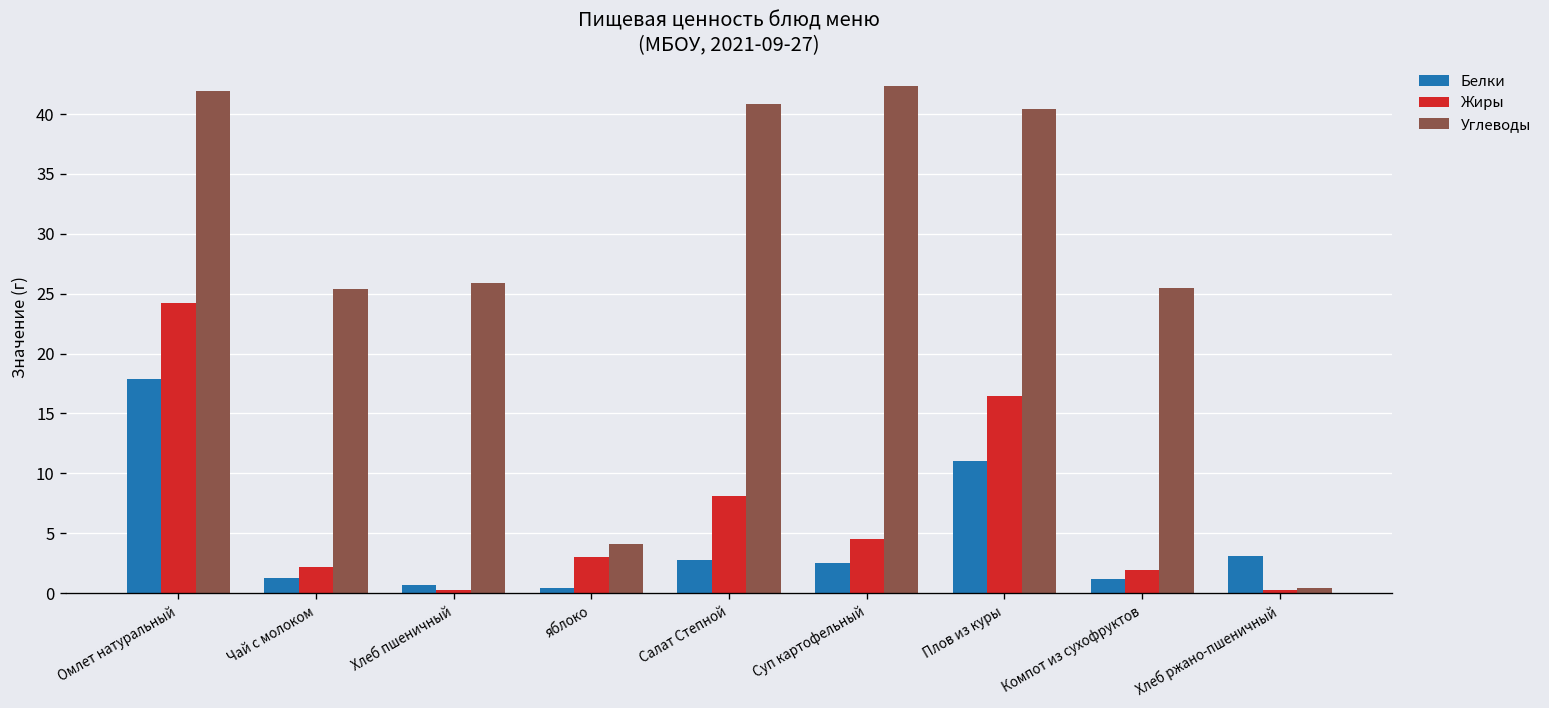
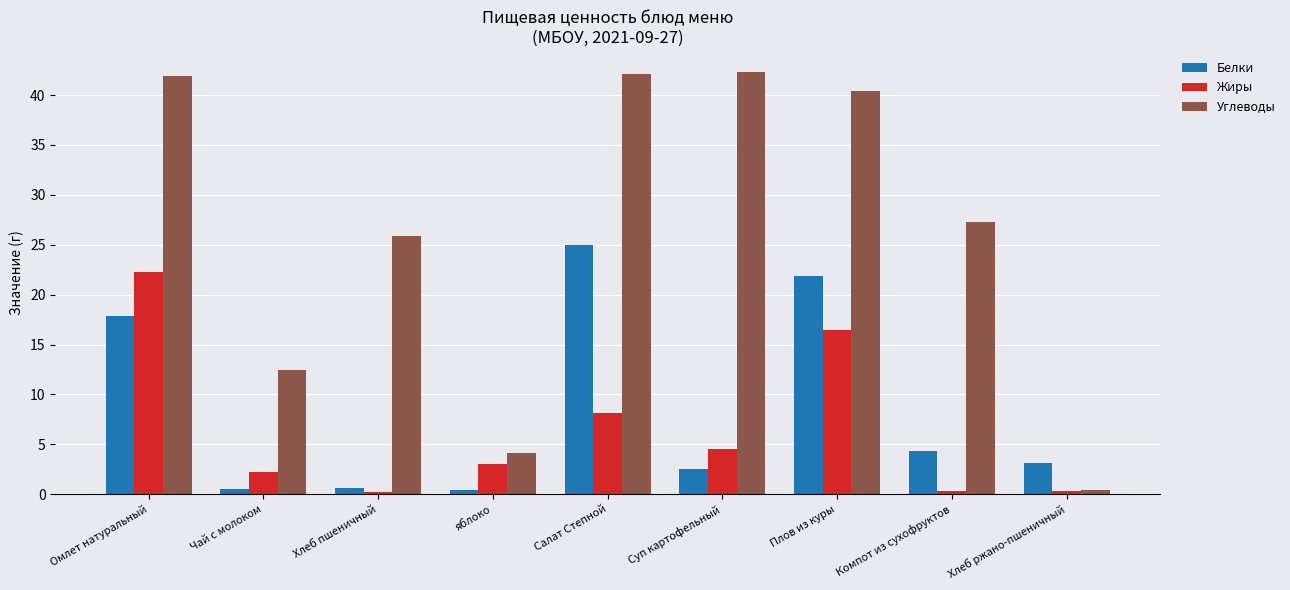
Жиры, Омлет натуральный: 24 -> 22
Белки, Чай с молоком: 1.3 -> 0.5
Углеводы, Чай с молоком: 25 -> 12
Белки, Салат Степной: 3 -> 25
Углеводы, Салат Степной: 41 -> 42
Белки, Плов из куры: 11 -> 22
Белки, Компот из сухофруктов: 1 -> 4
Жиры, Компот из сухофруктов: 2 -> 0
Углеводы, Компот из сухофруктов: 26 -> 27
